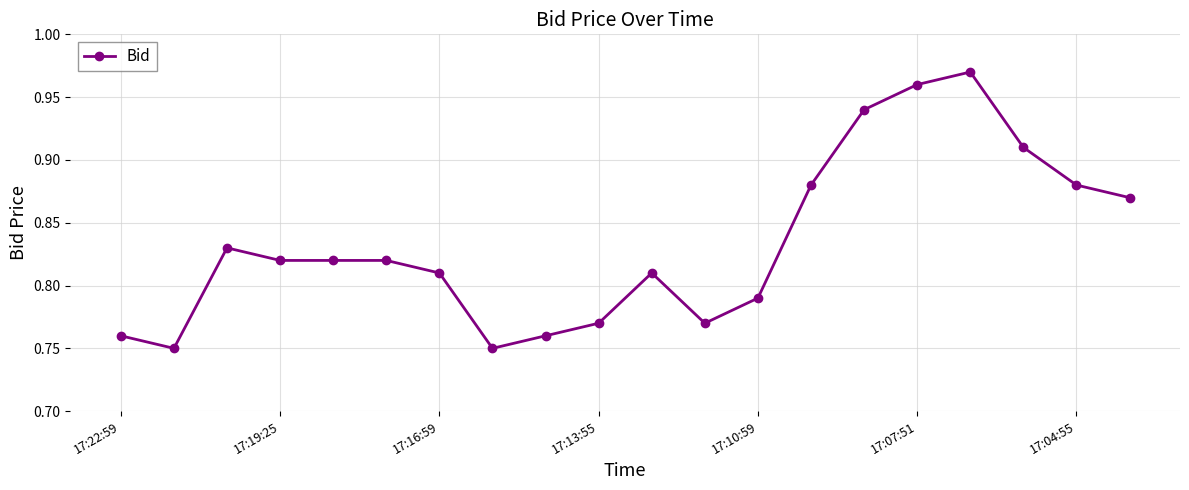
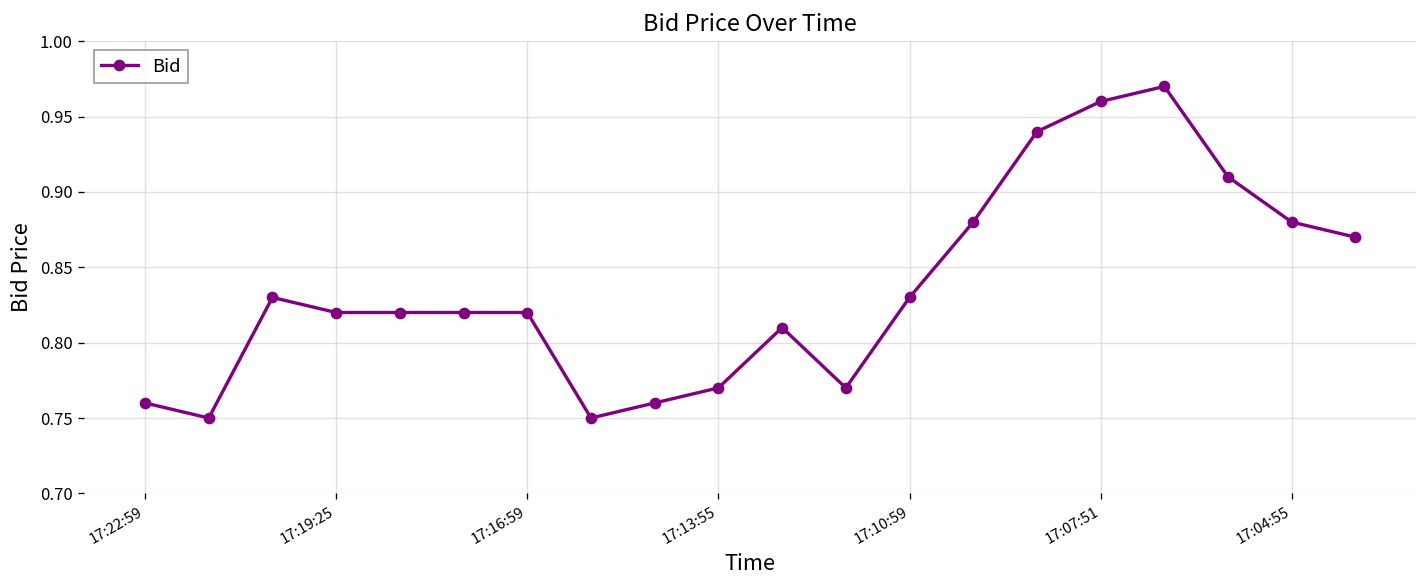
17:16:59: 0.81 -> 0.82
17:10:59: 0.79 -> 0.83
